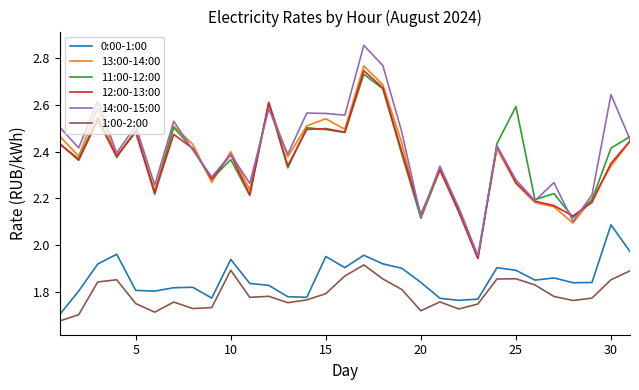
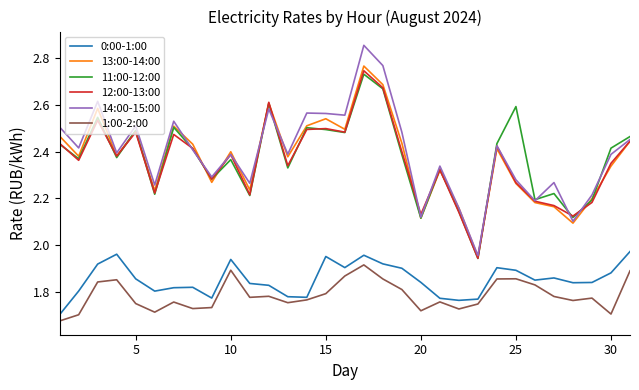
0:00-1:00, 5: 1.81 -> 1.86
0:00-1:00, 30: 2.09 -> 1.88
14:00-15:00, 30: 2.64 -> 2.39
1:00-2:00, 30: 1.85 -> 1.71
